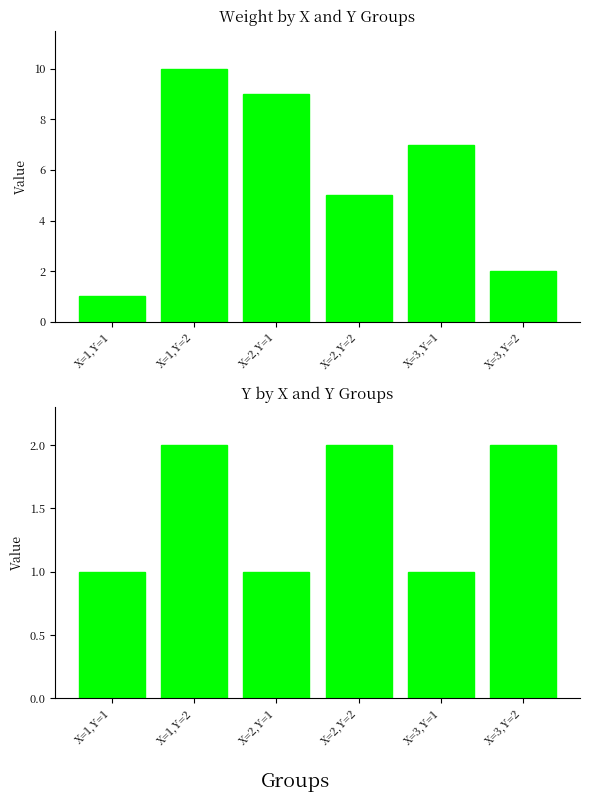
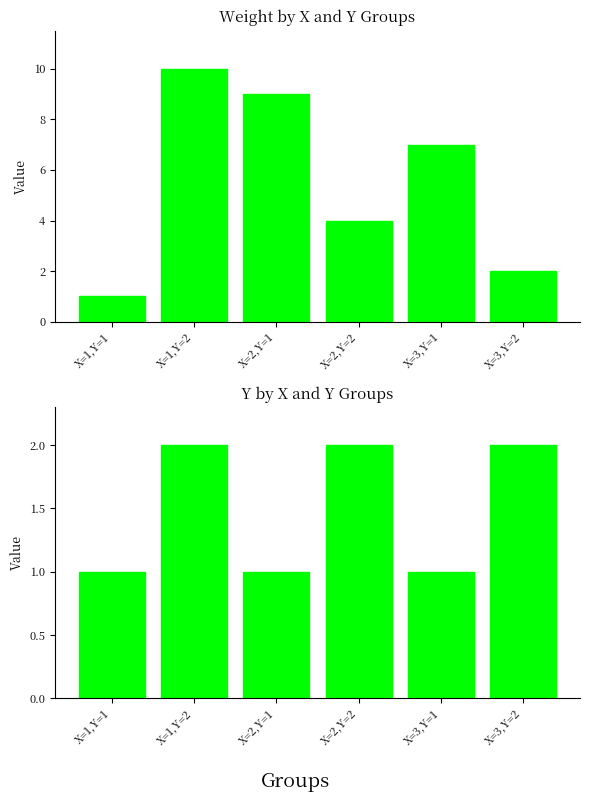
Weight by X and Y Groups, X=2,Y=2: 5 -> 4
